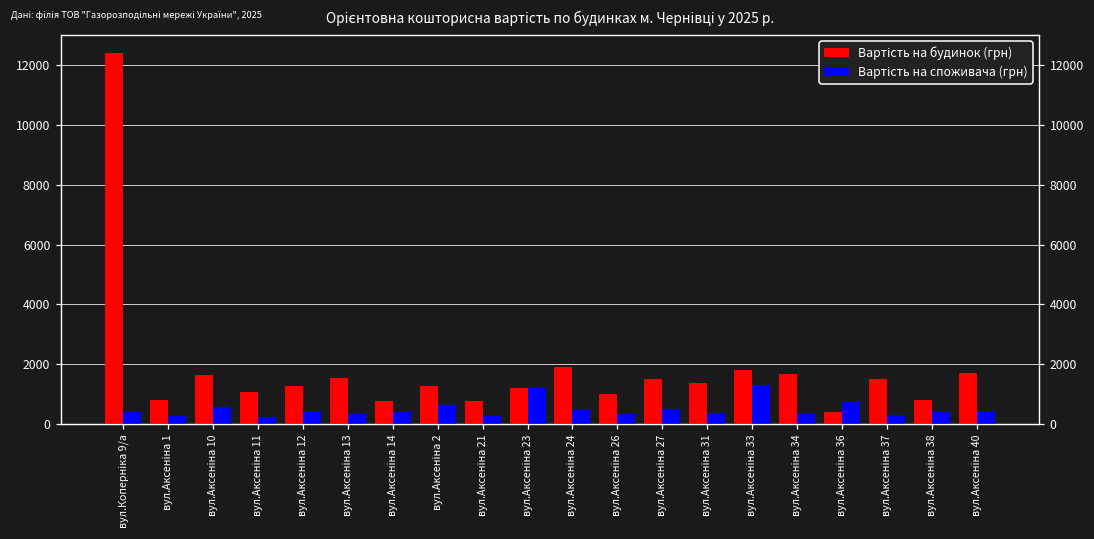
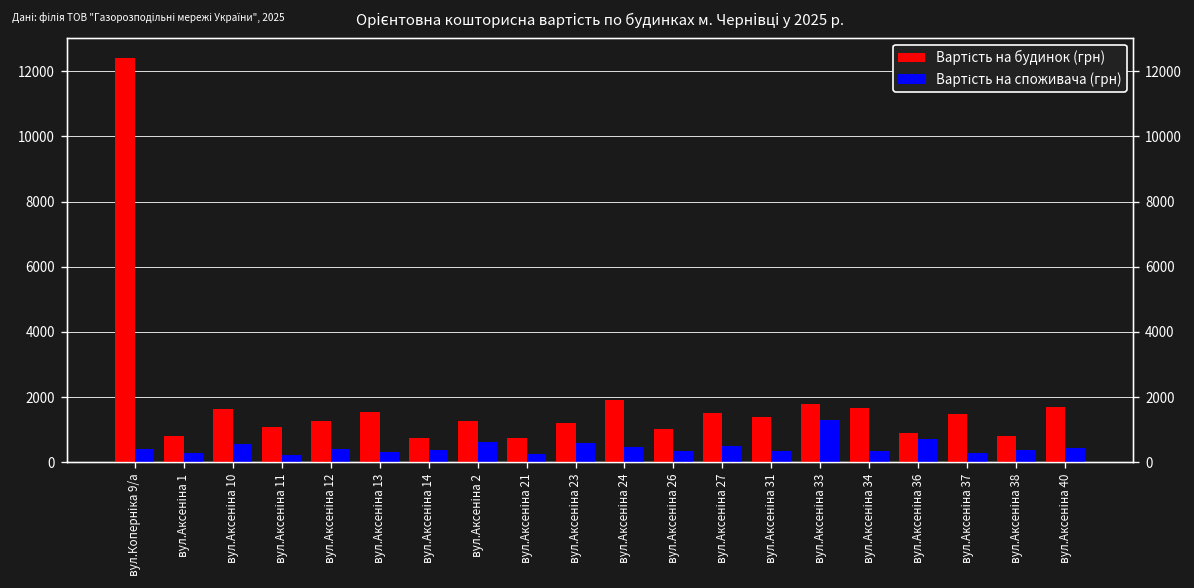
Вартість на споживача (грн), вул.Аксеніна 23: 1200 -> 600
Вартість на будинок (грн), вул.Аксеніна 36: 400 -> 900
